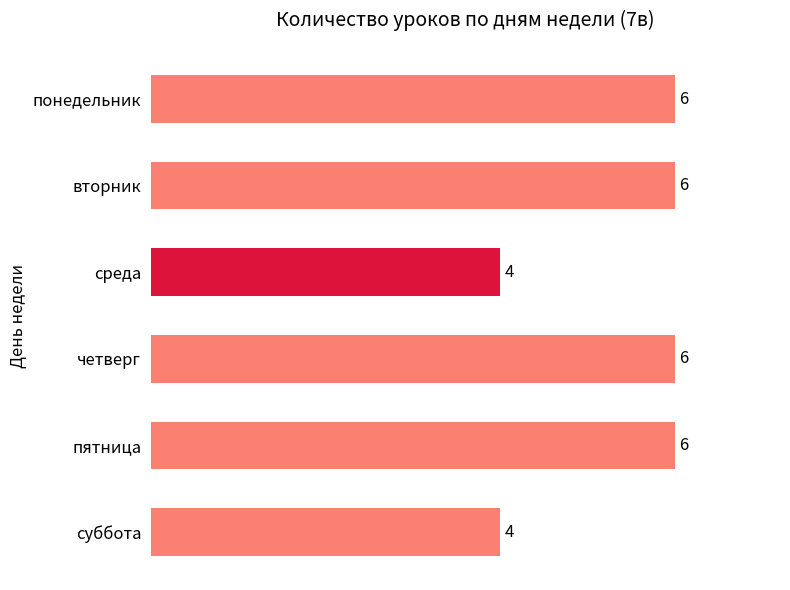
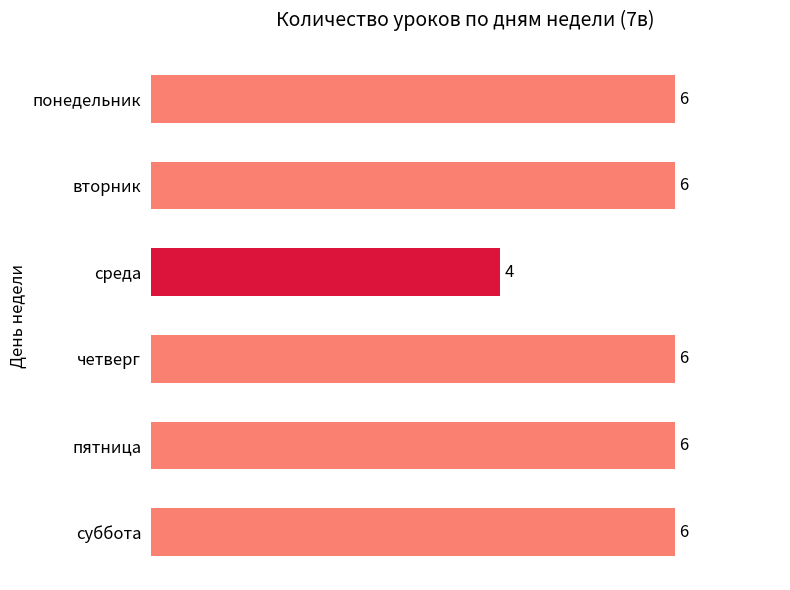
суббота: 4 -> 6
